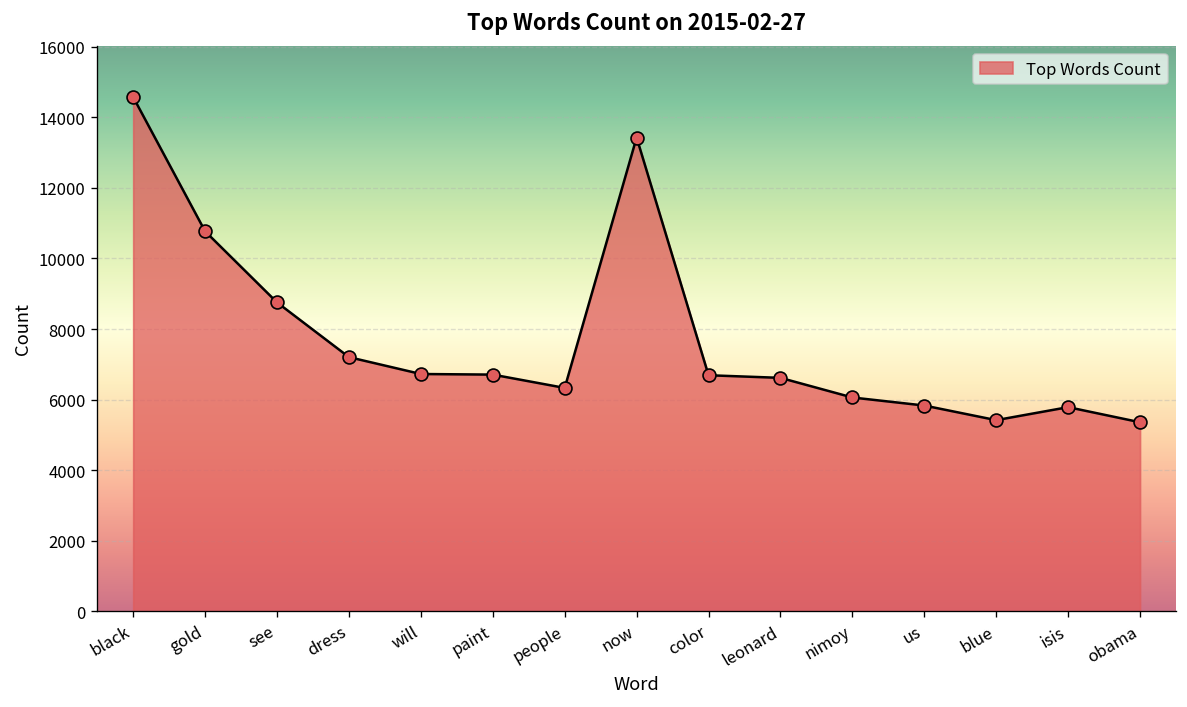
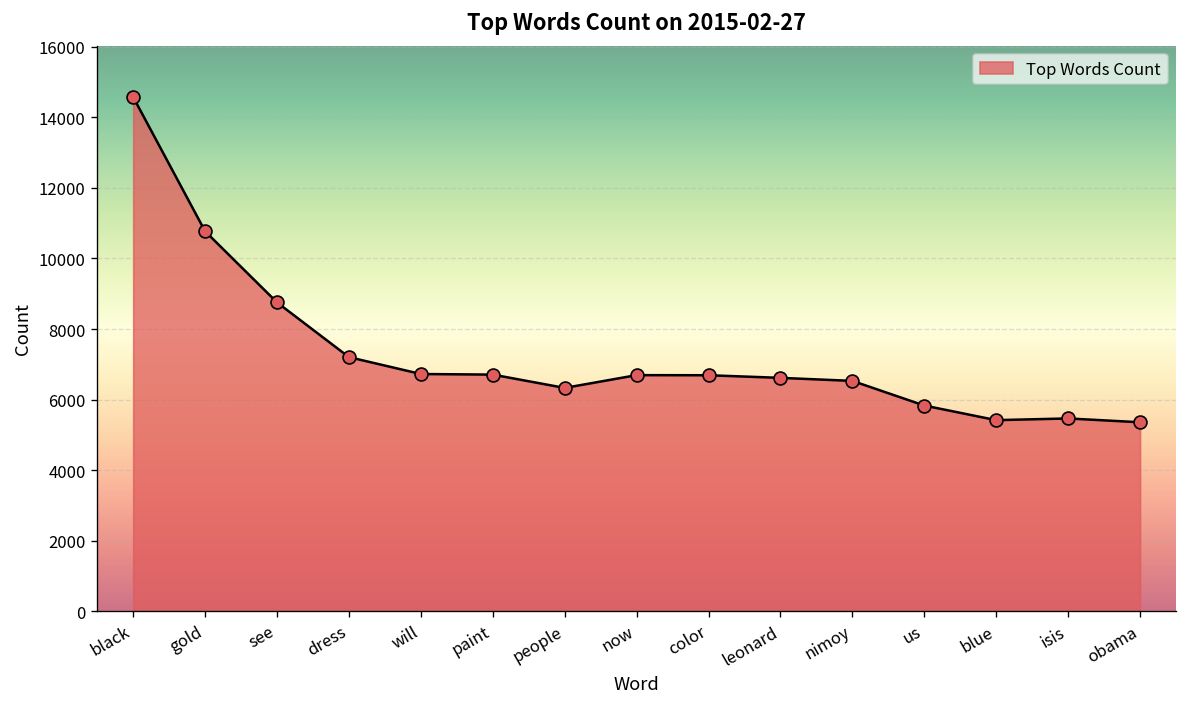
now: 13400 -> 6700
nimoy: 6100 -> 6500
isis: 5800 -> 5500
